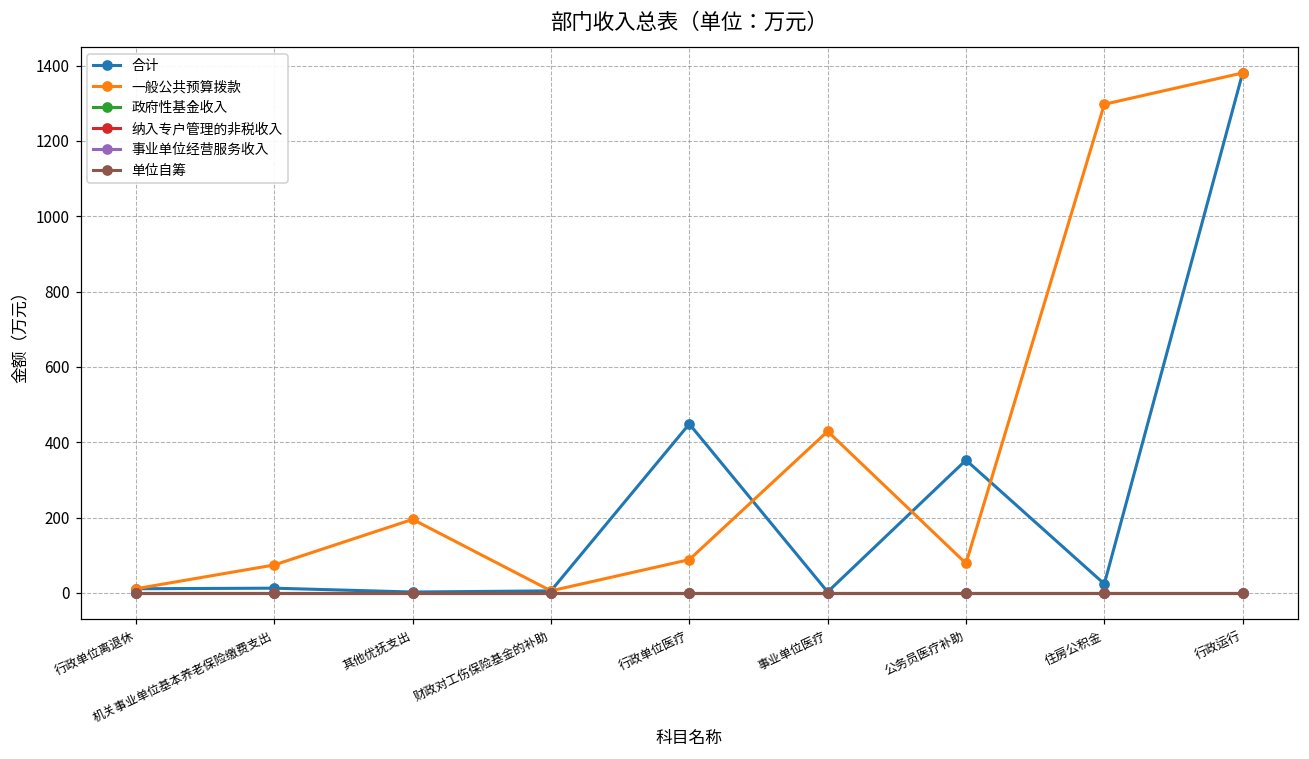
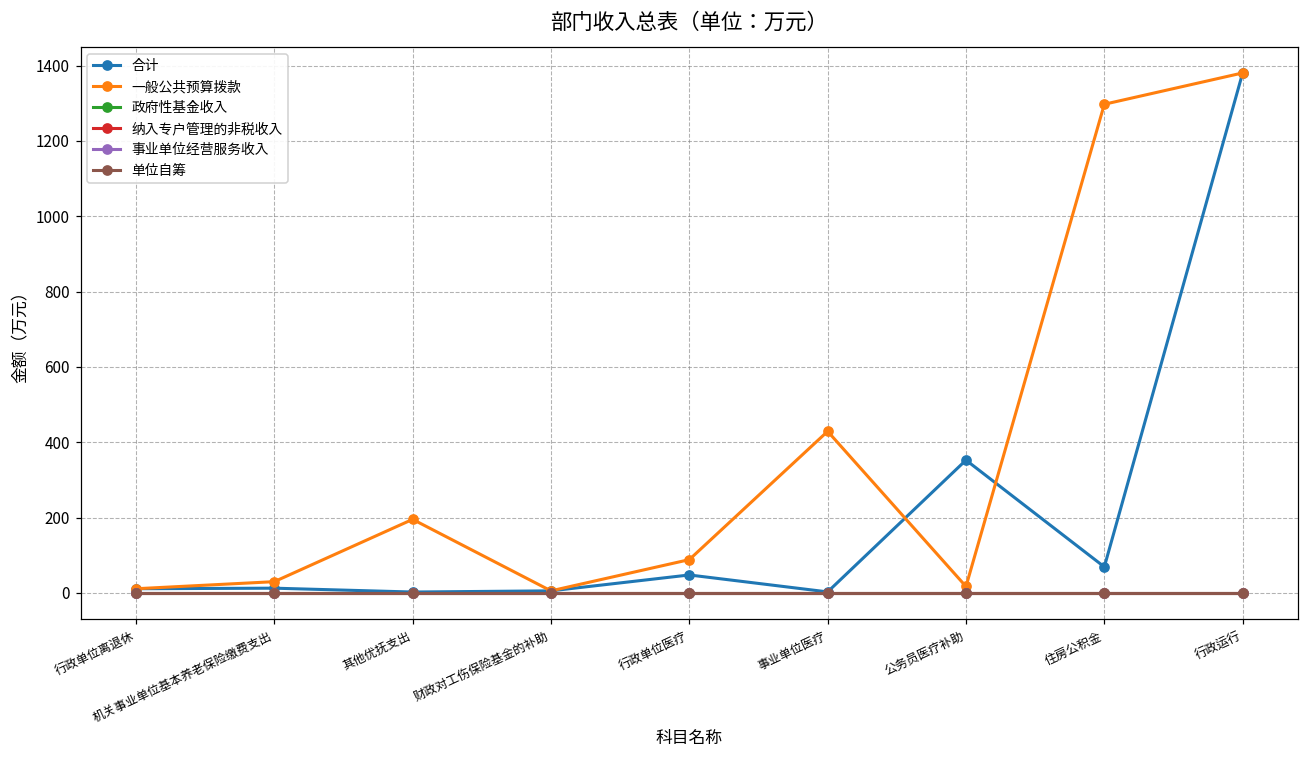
一般公共预算拨款, 机关事业单位基本养老保险缴费支出: 70 -> 30
合计, 行政单位医疗: 450 -> 50
一般公共预算拨款, 公务员医疗补助: 80 -> 20
合计, 住房公积金: 20 -> 70
